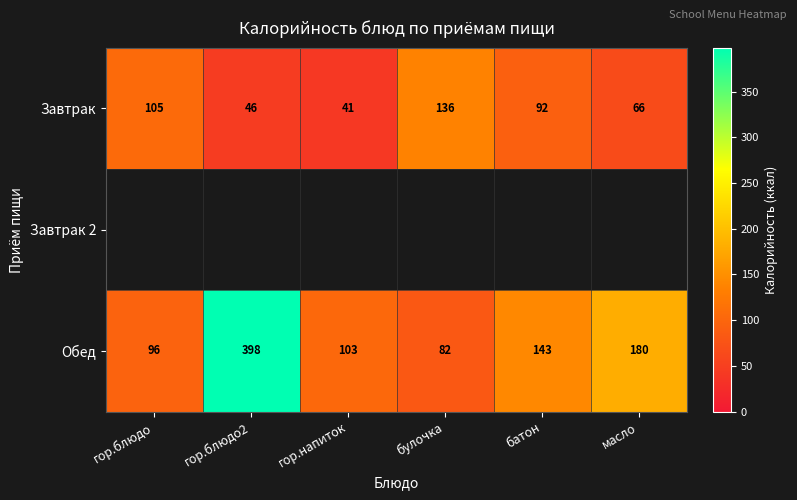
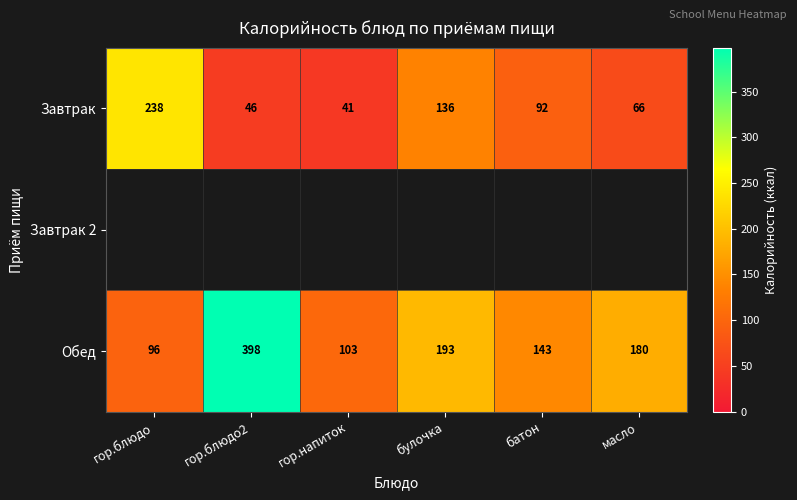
Завтрак, гор.блюдо: 105 -> 238
Обед, булочка: 82 -> 193
